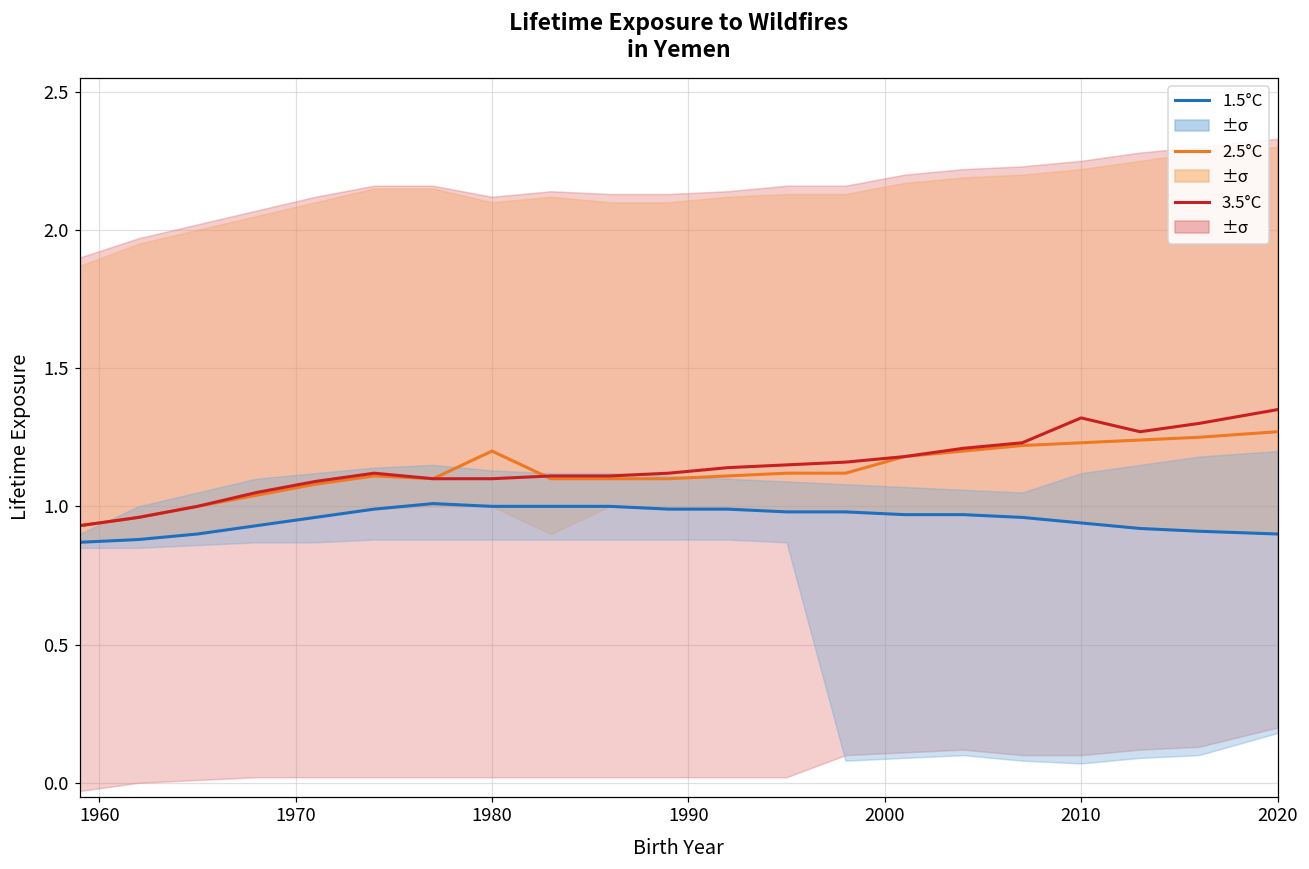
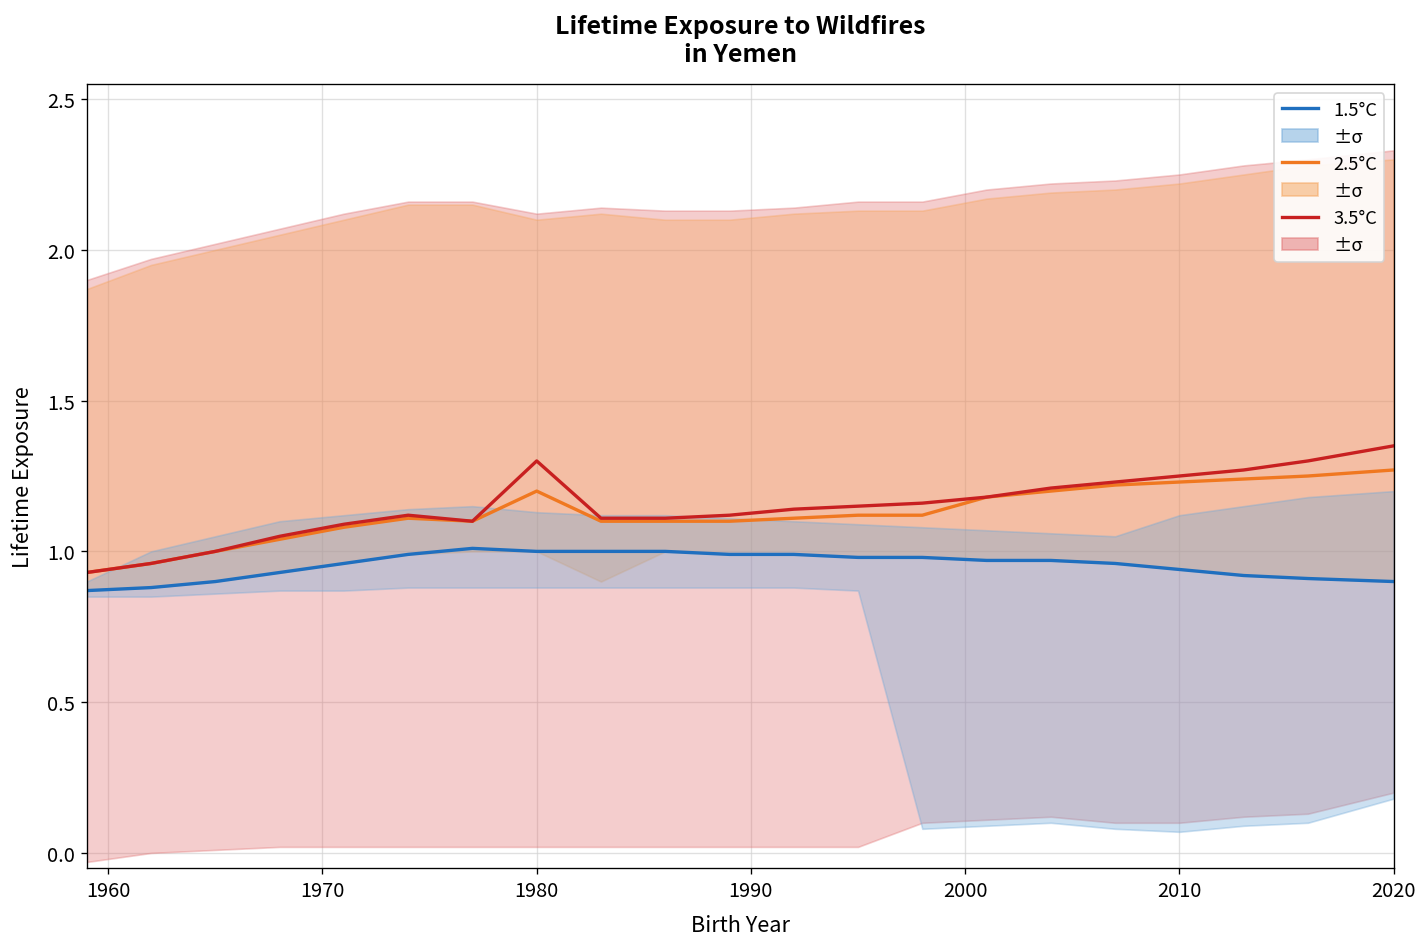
3.5°C, 1980: 1.1 -> 1.3
3.5°C, 2010: 1.32 -> 1.25
